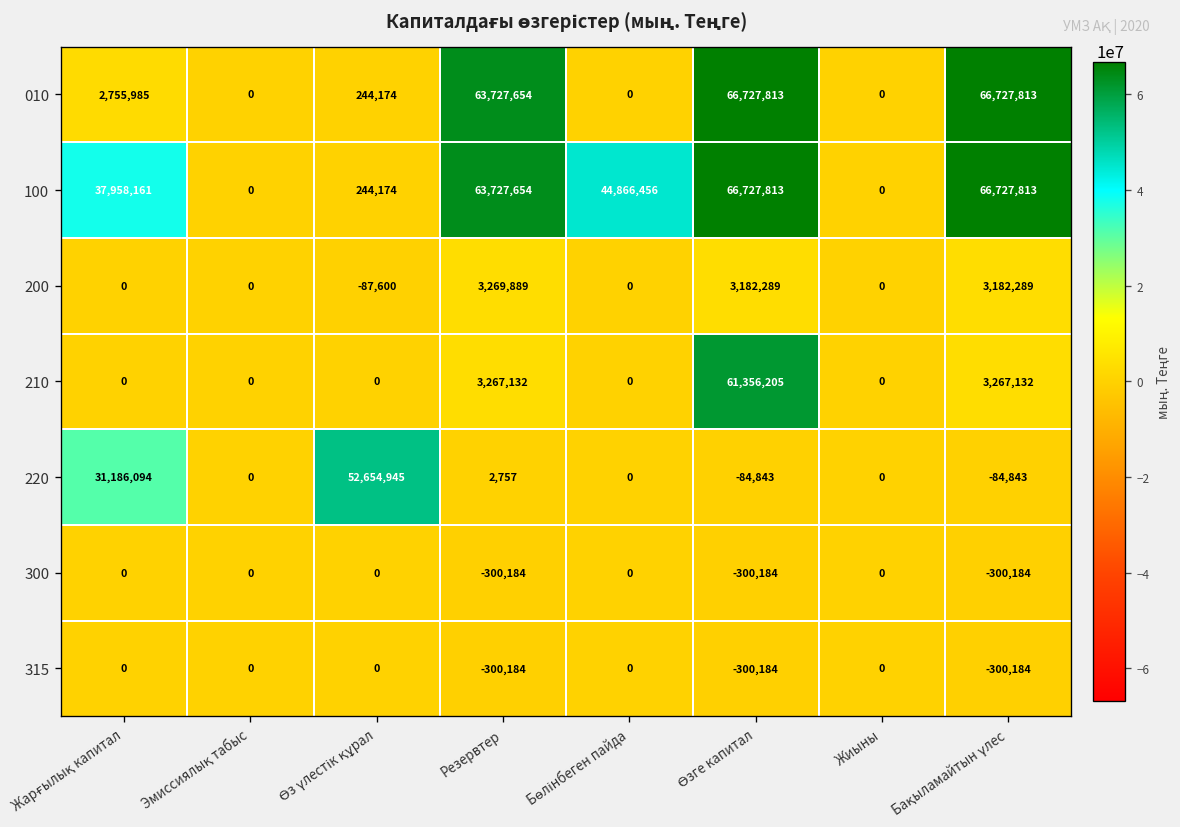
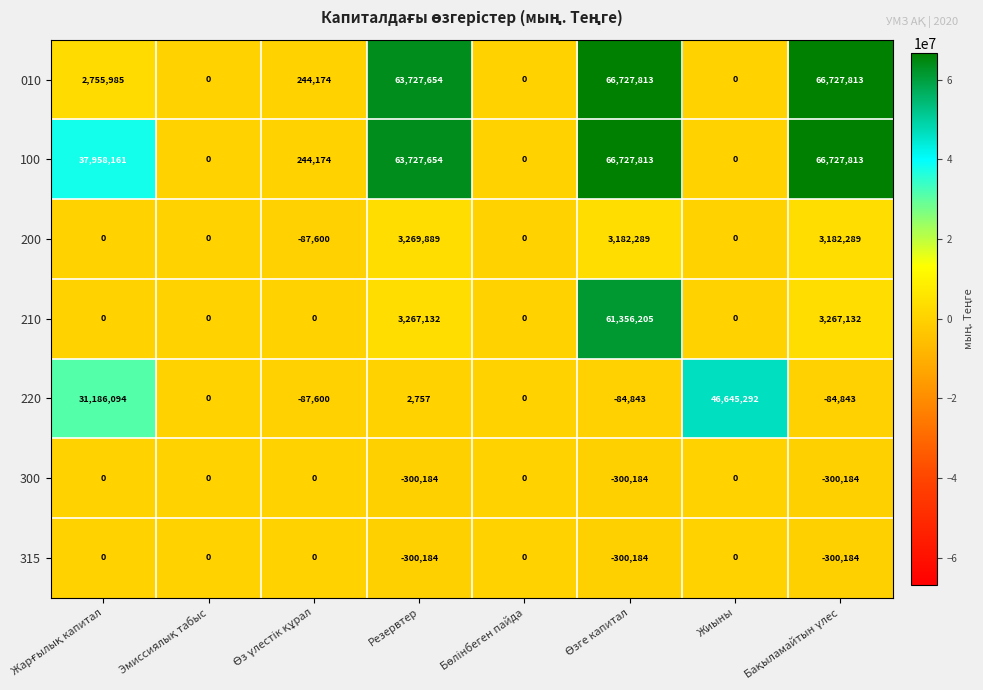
100, Бөлінбеген пайда: 44,866,456 -> 0
220, Өз үлестік құрал: 52,654,945 -> -87,600
220, Жиыны: 0 -> 46,645,292
